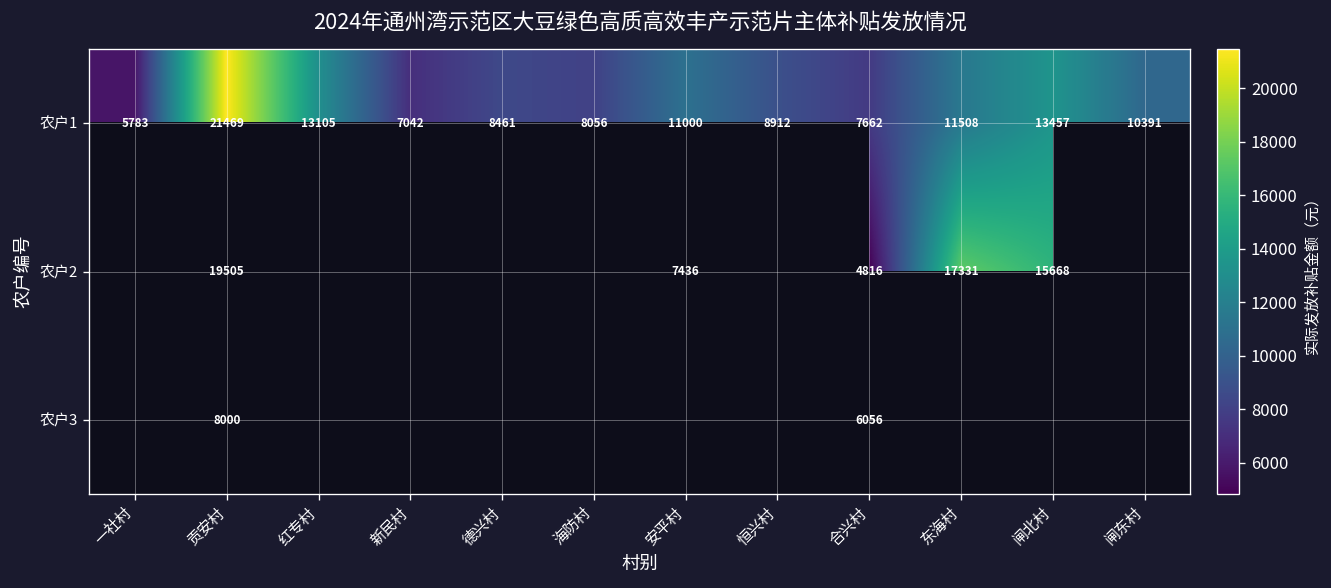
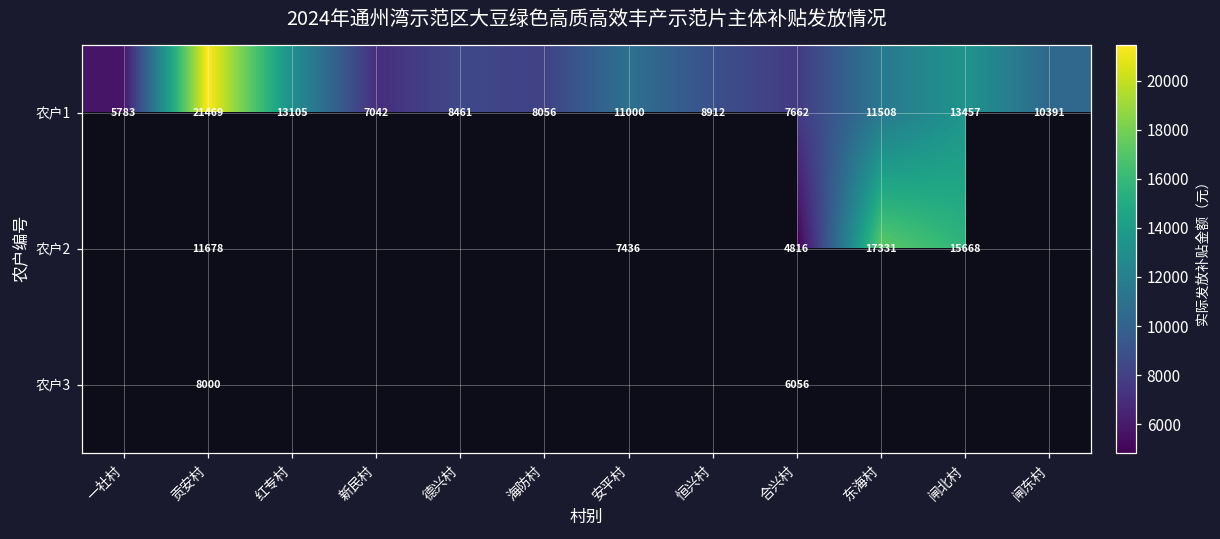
农户2, 贡安村: 19505 -> 11678
